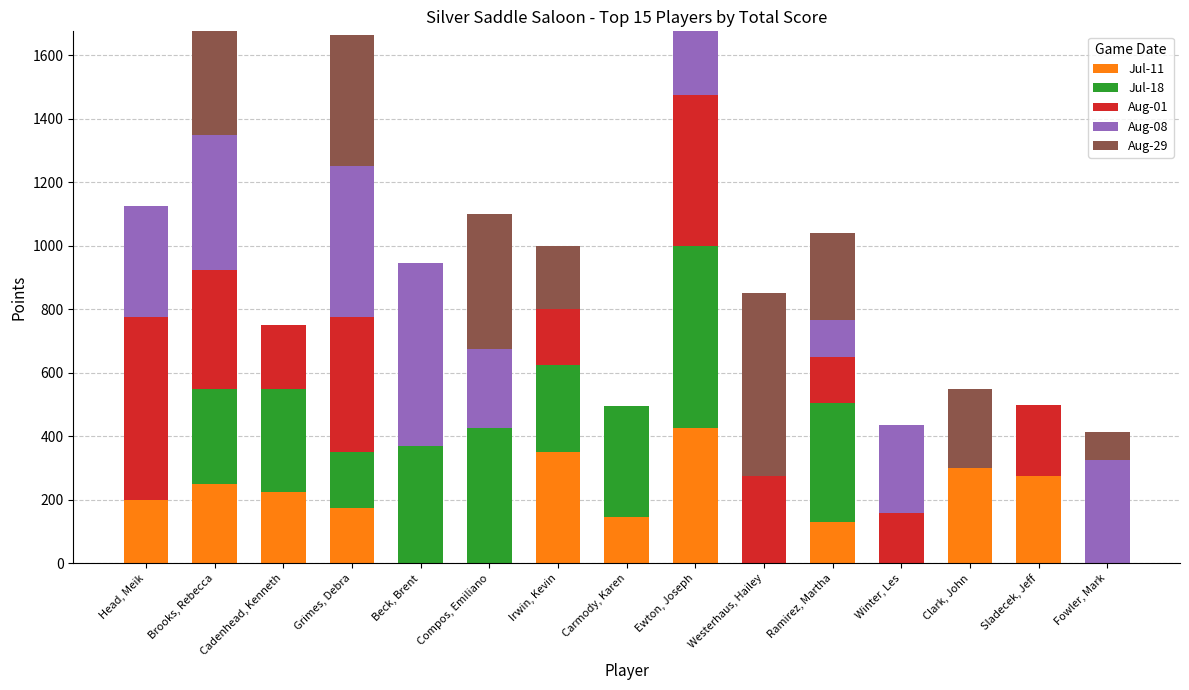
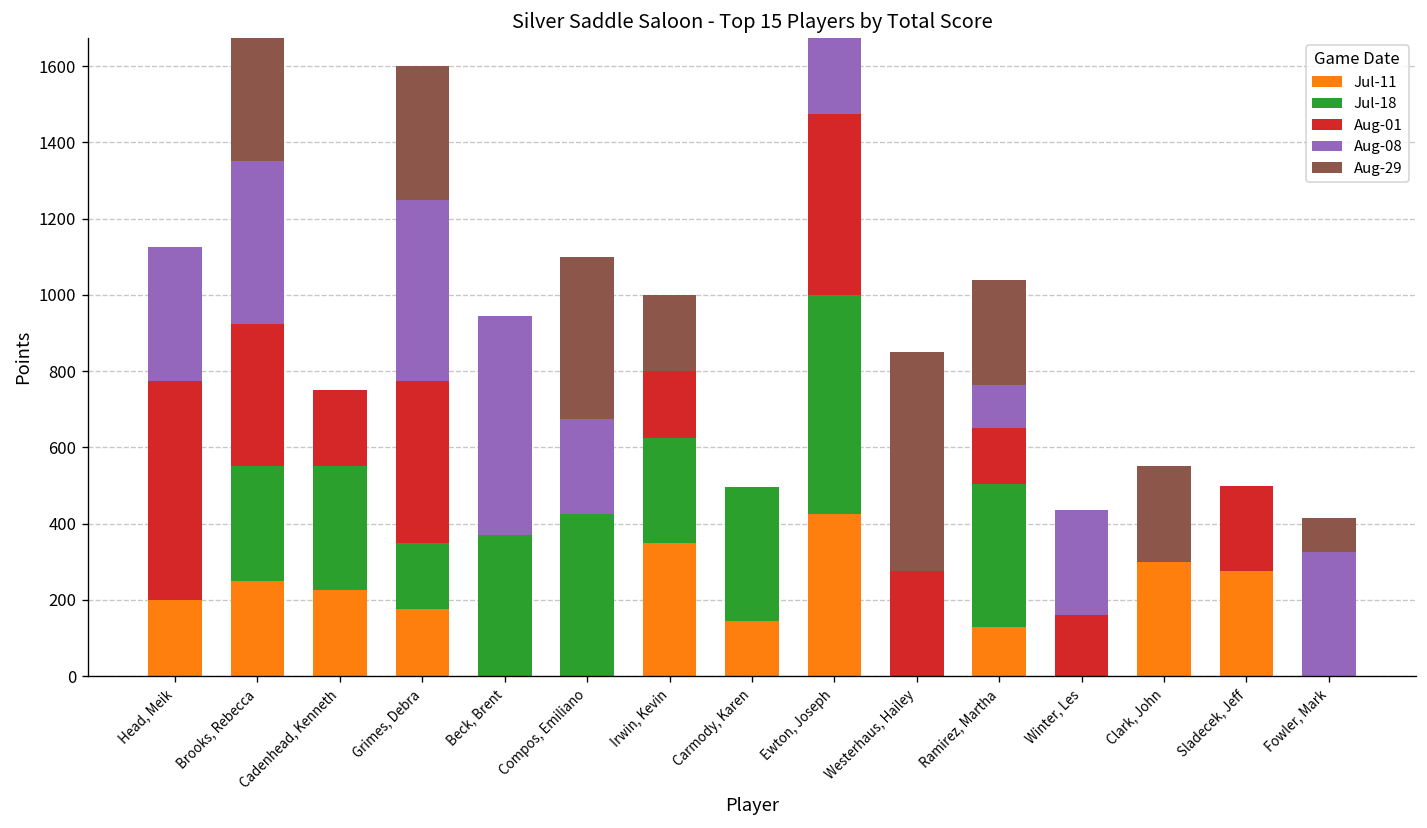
Aug-29, Grimes, Debra: 410 -> 350
